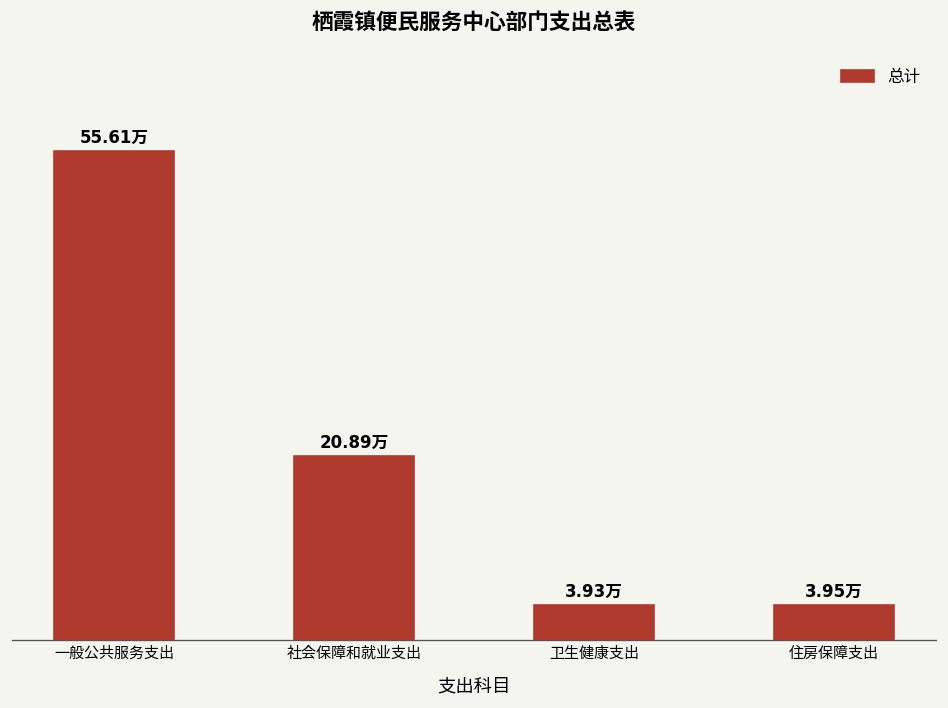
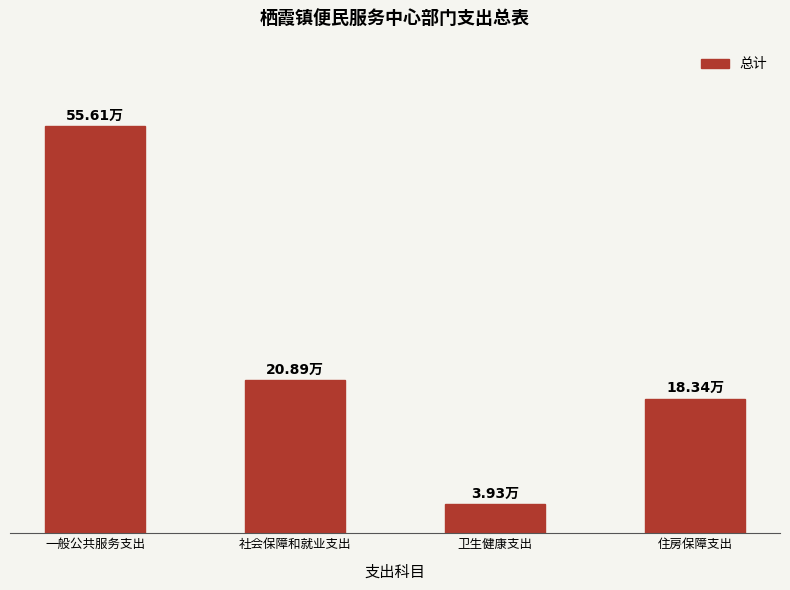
住房保障支出: 3.95万 -> 18.34万
